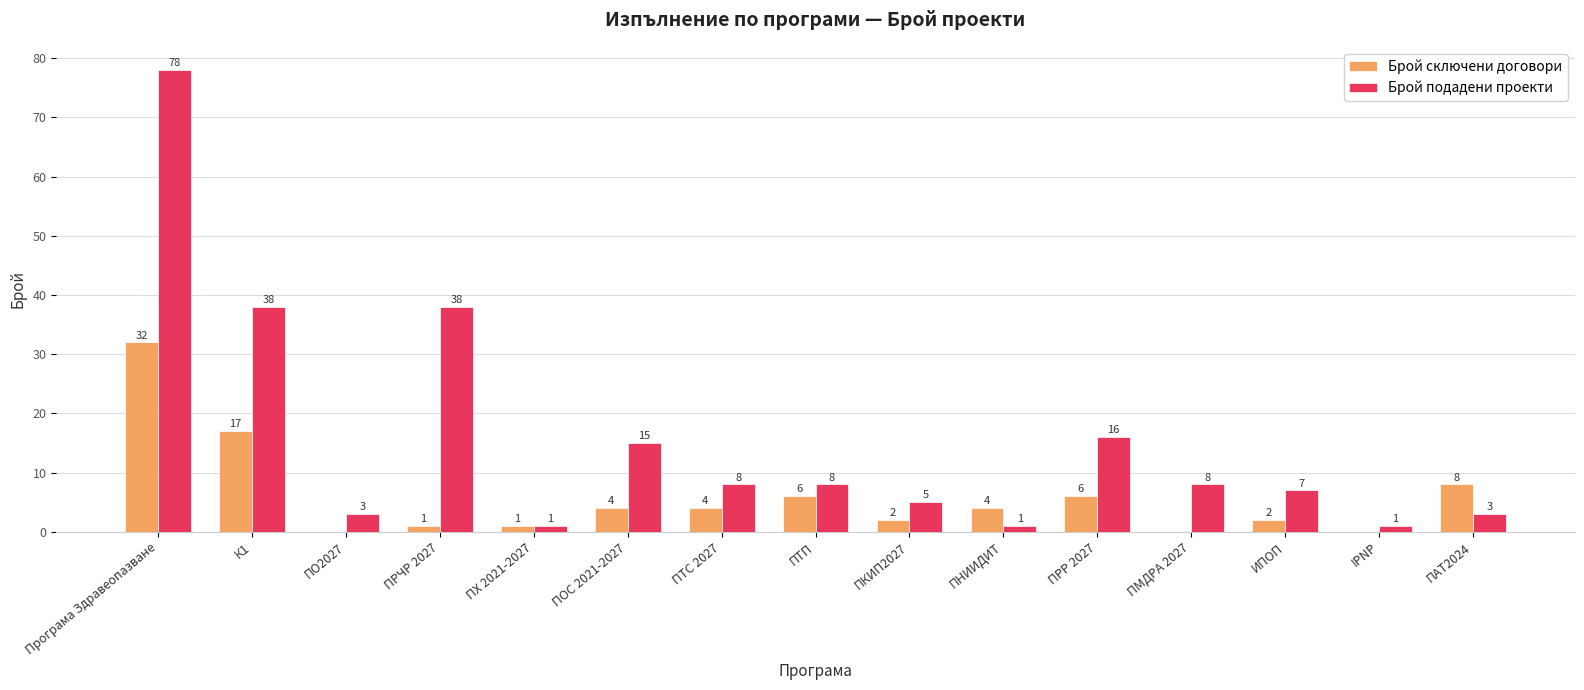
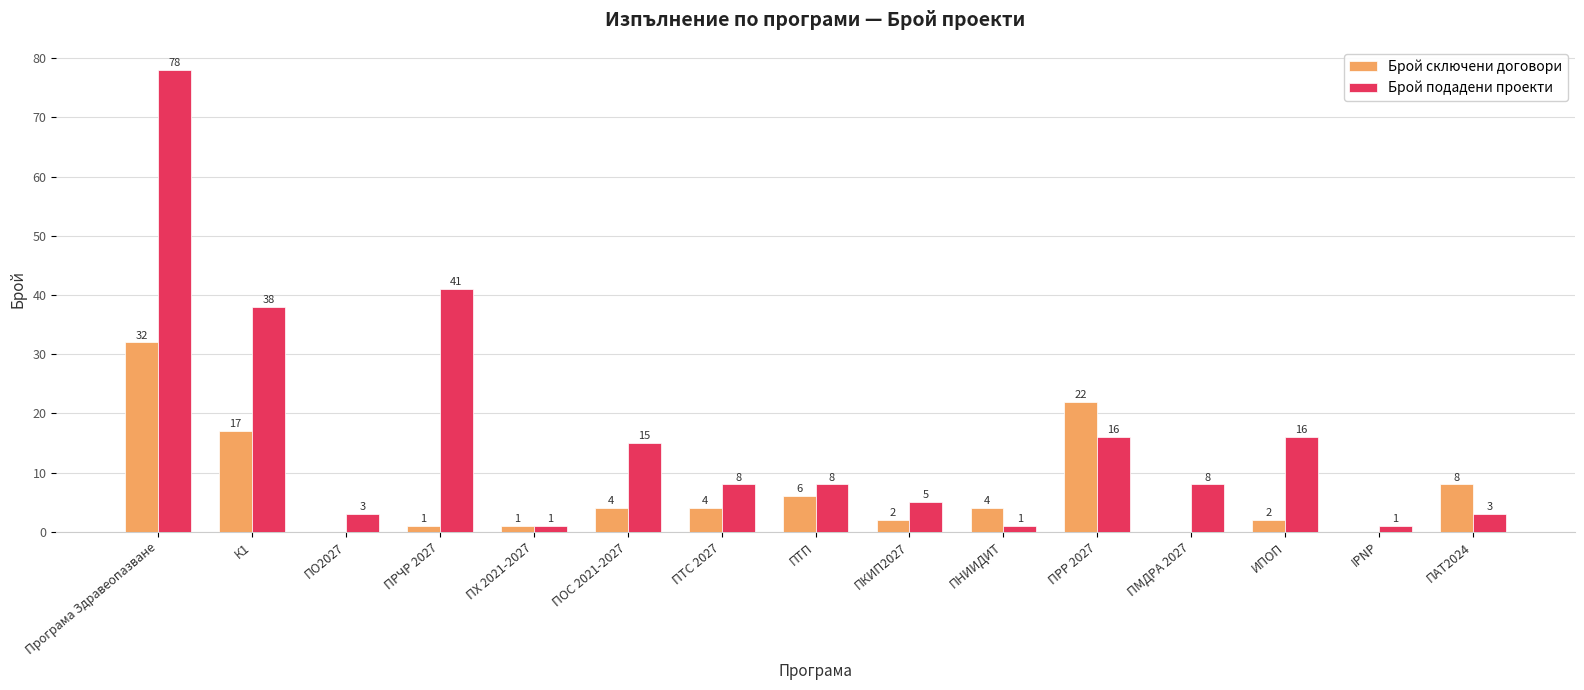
Брой подадени проекти, ПРЧР 2027: 38 -> 41
Брой сключени договори, ПРР 2027: 6 -> 22
Брой подадени проекти, ИПОП: 7 -> 16
